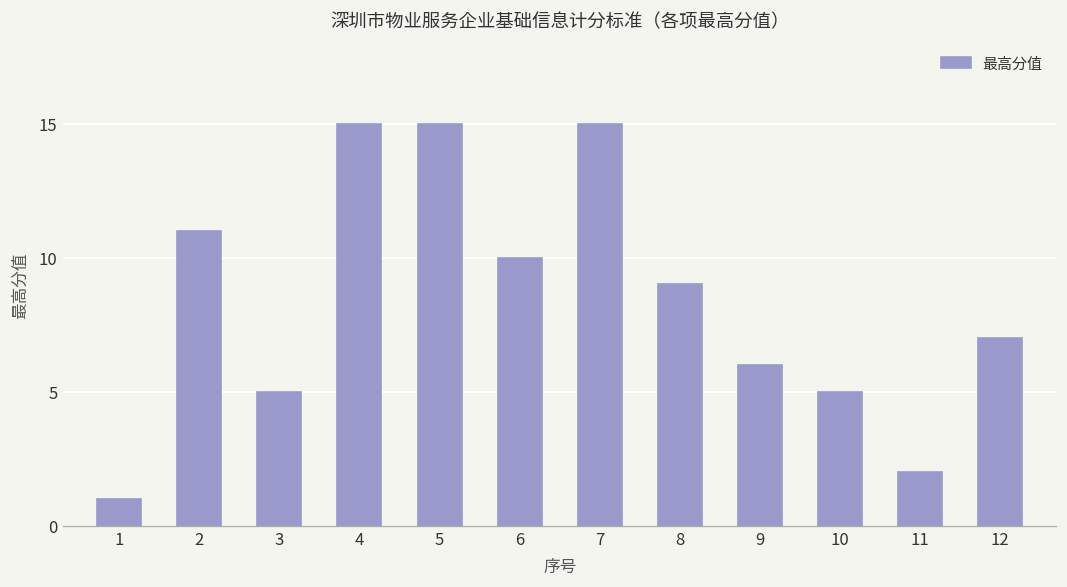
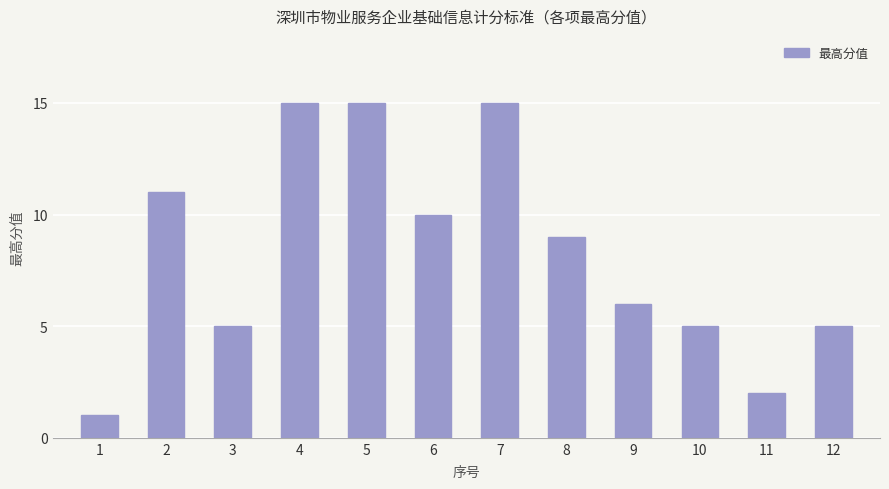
12: 7 -> 5
